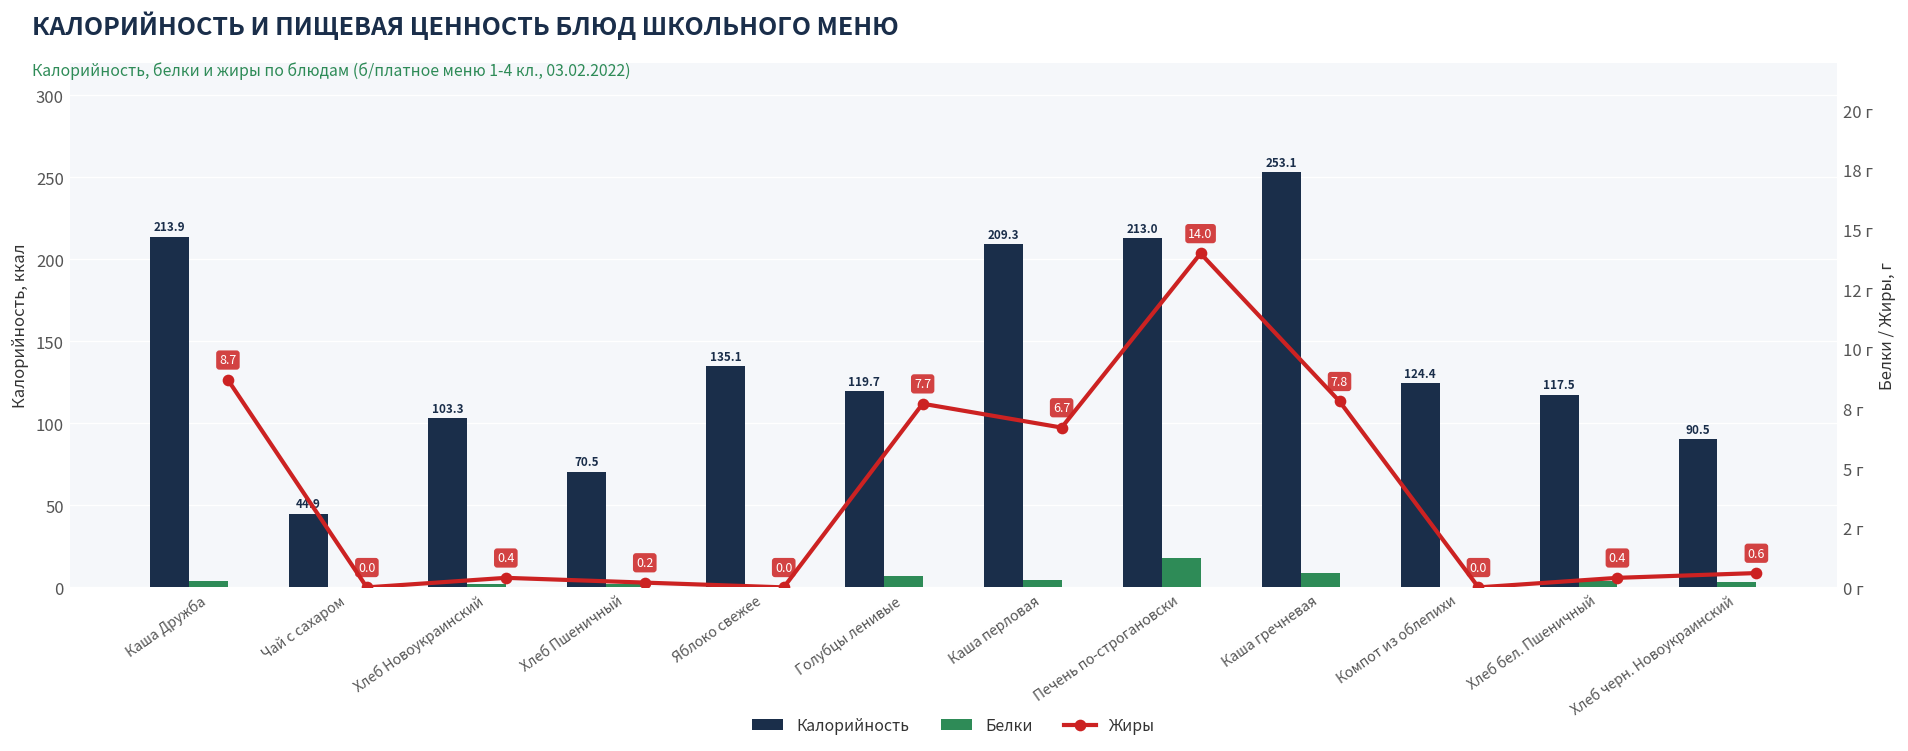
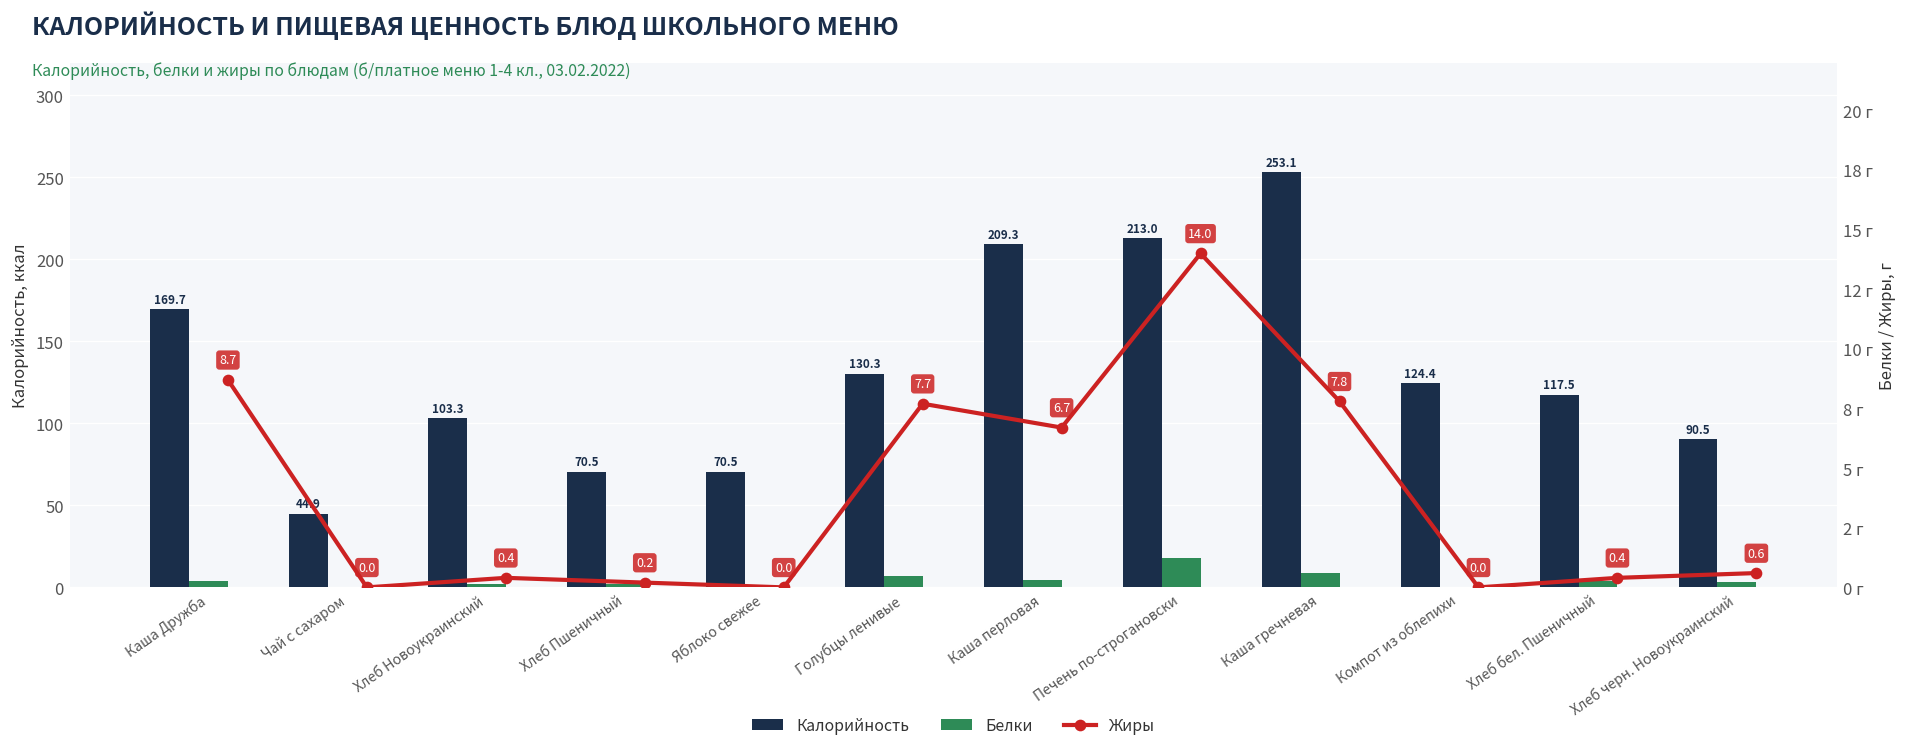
Калорийность, Каша Дружба: 213.9 -> 169.7
Калорийность, Яблоко свежее: 135.1 -> 70.5
Калорийность, Голубцы ленивые: 119.7 -> 130.3
